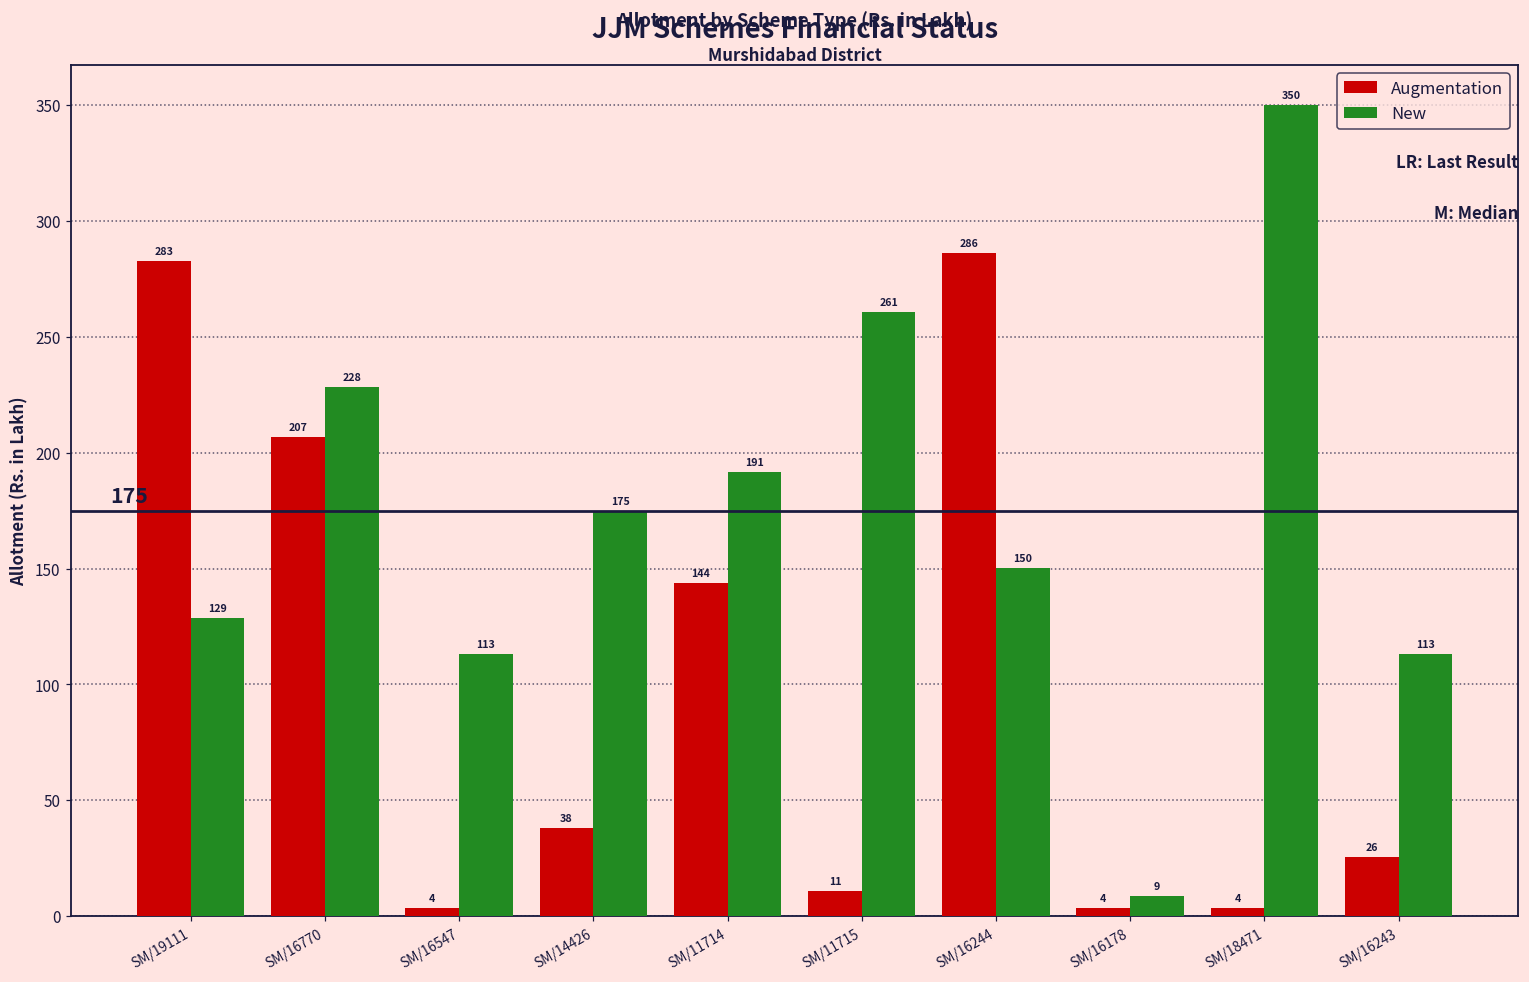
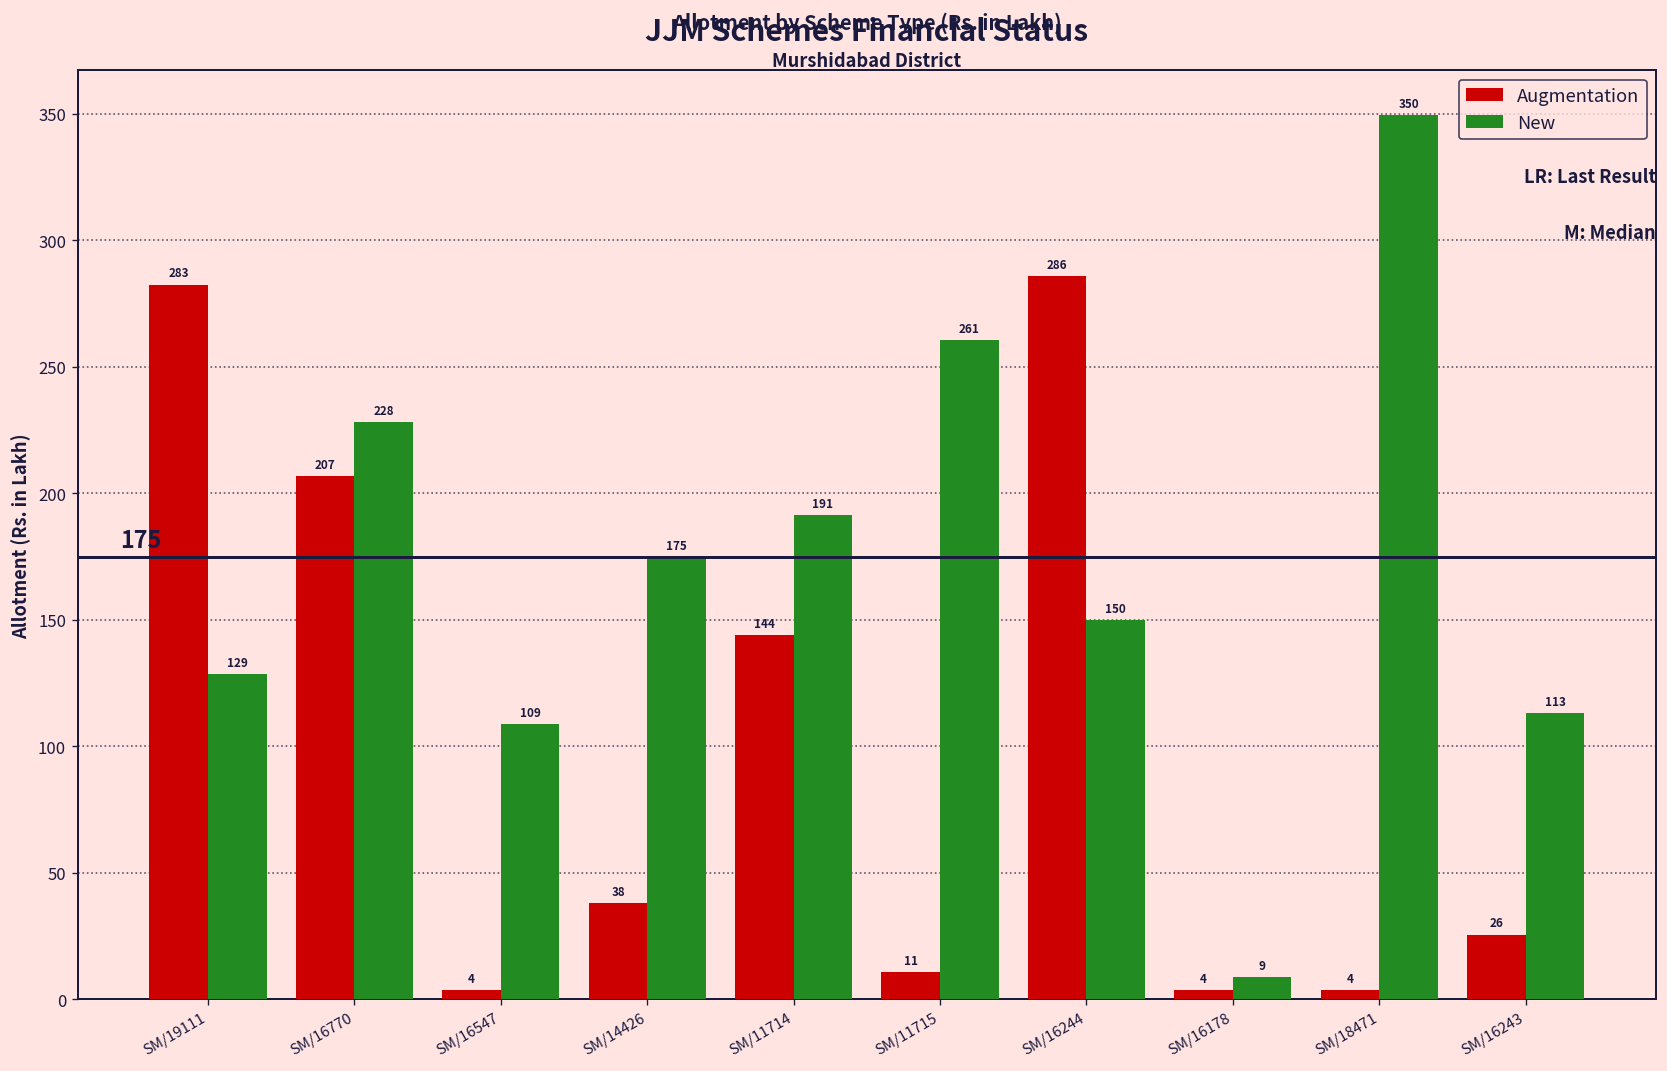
New, SM/16547: 113 -> 109
